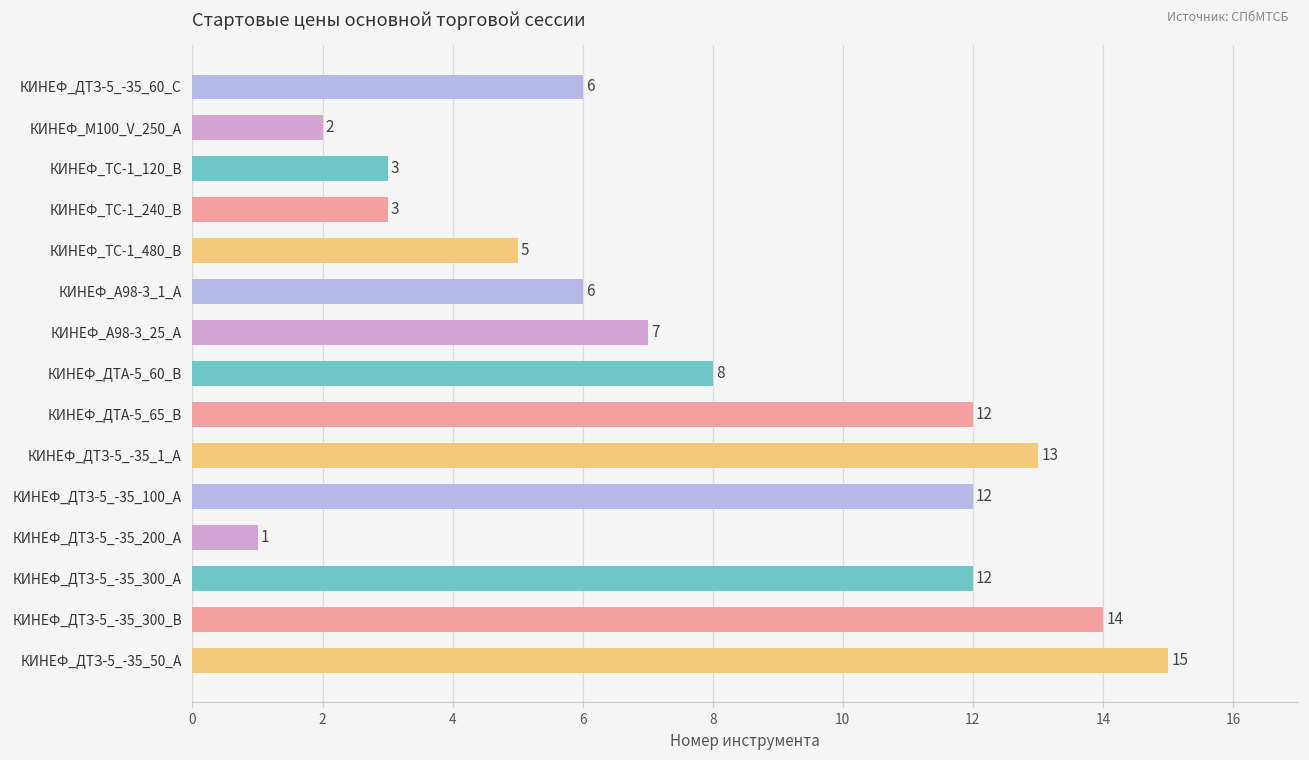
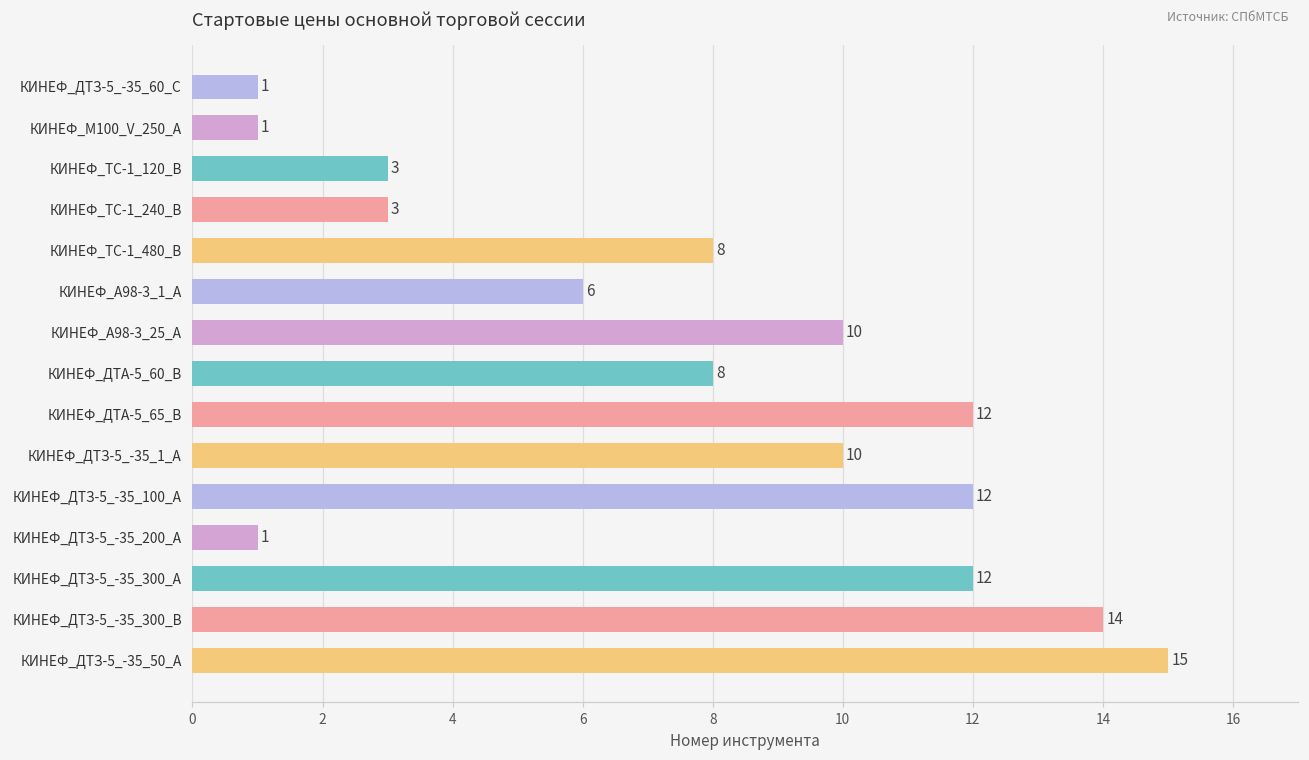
КИНЕФ_ДТЗ-5_-35_60_С: 6 -> 1
КИНЕФ_М100_V_250_А: 2 -> 1
КИНЕФ_ТС-1_480_В: 5 -> 8
КИНЕФ_А98-3_25_А: 7 -> 10
КИНЕФ_ДТЗ-5_-35_1_А: 13 -> 10
